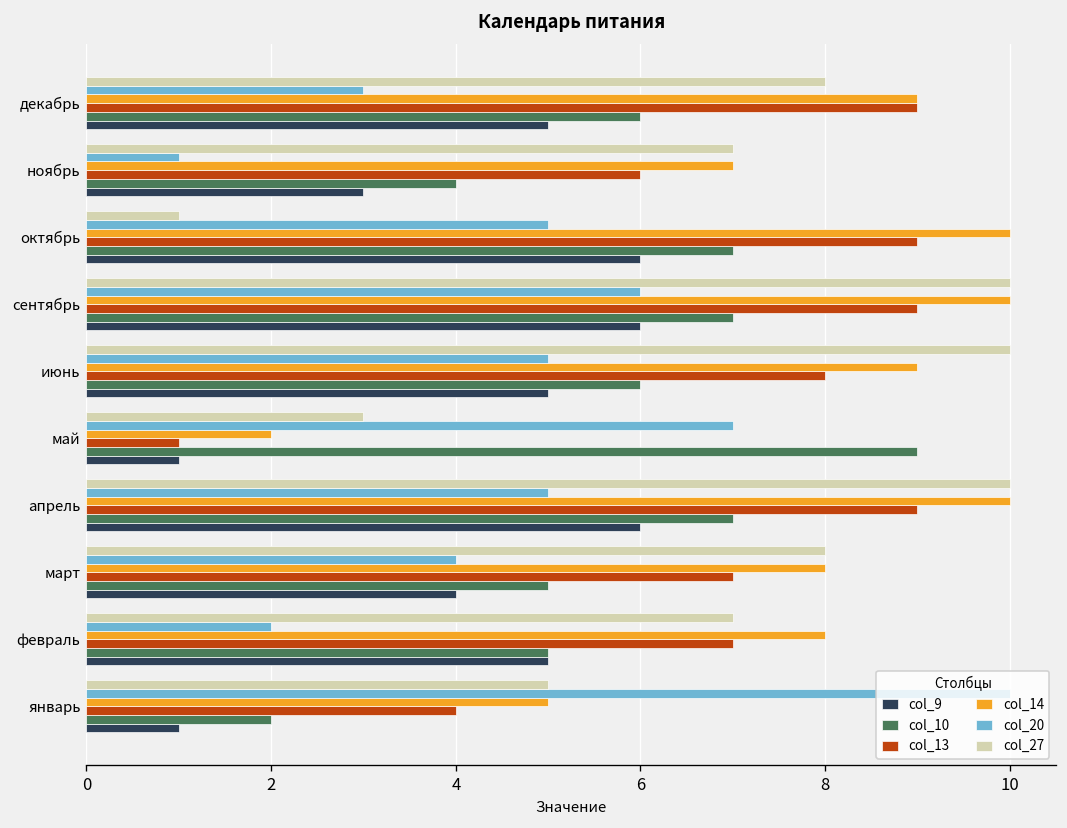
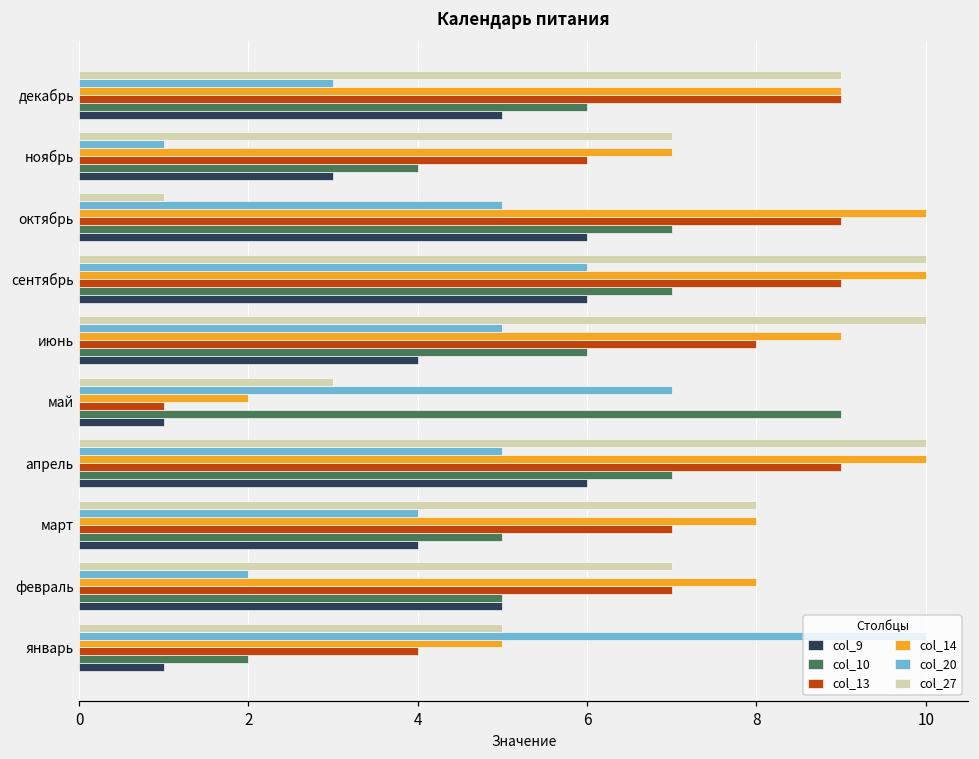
col_27, декабрь: 8 -> 9
col_9, июнь: 5 -> 4
